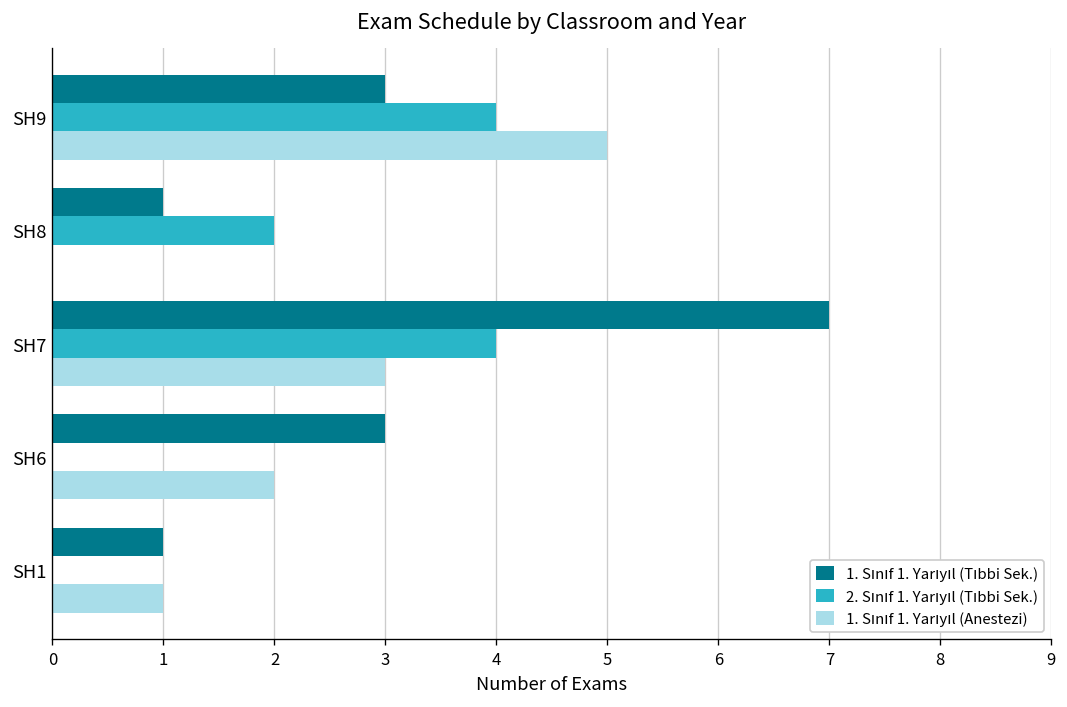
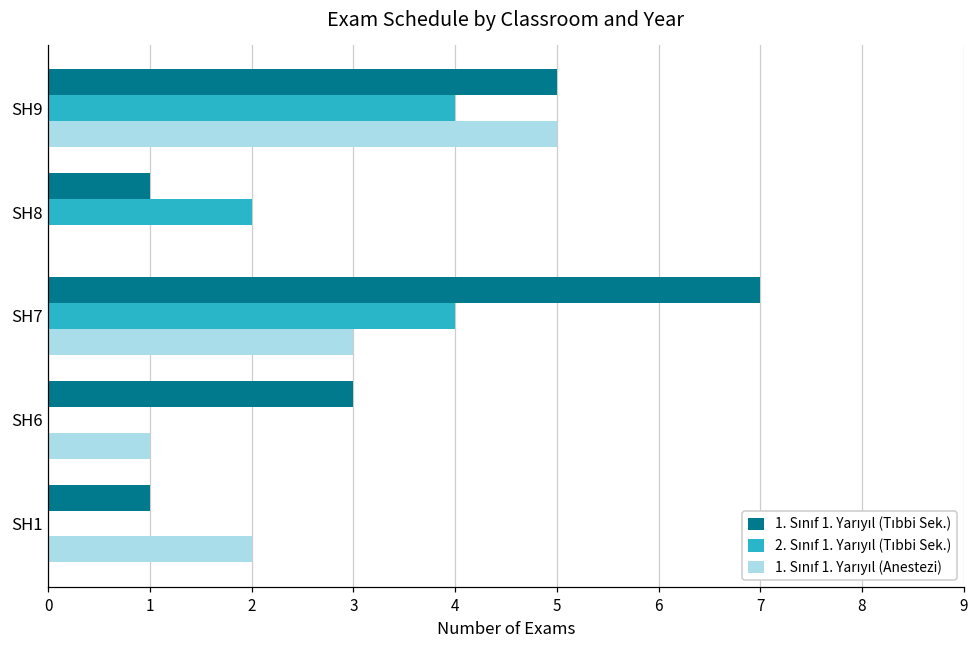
1. Sınıf 1. Yarıyıl (Tıbbi Sek.), SH9: 3 -> 5
1. Sınıf 1. Yarıyıl (Anestezi), SH6: 2 -> 1
1. Sınıf 1. Yarıyıl (Anestezi), SH1: 1 -> 2
